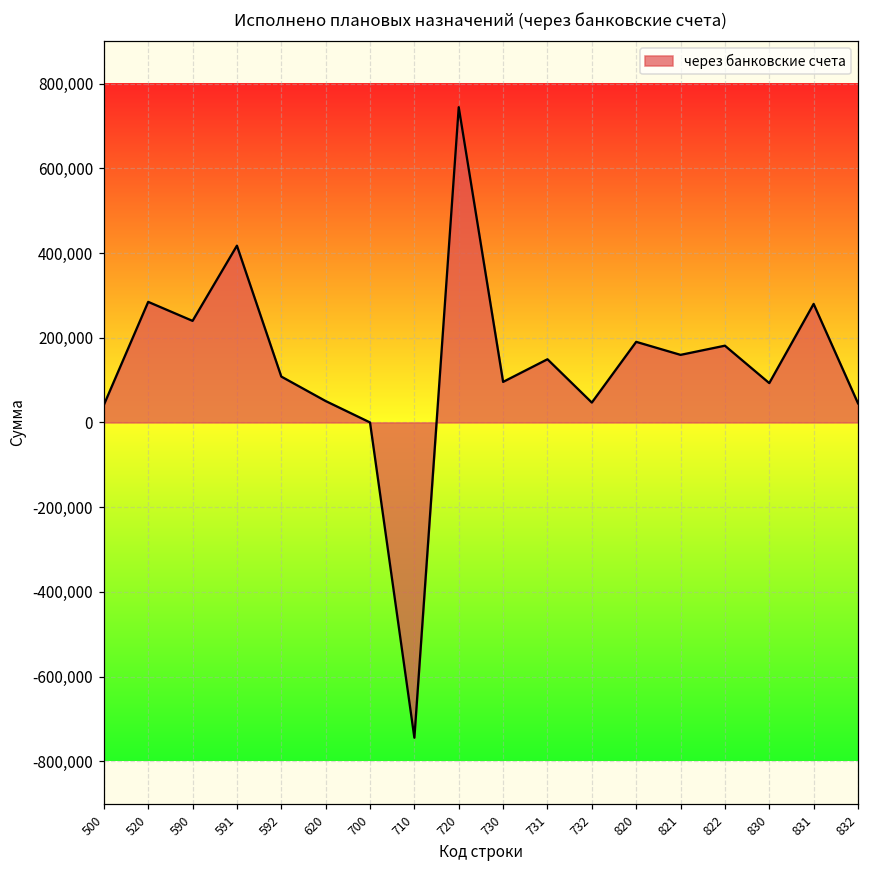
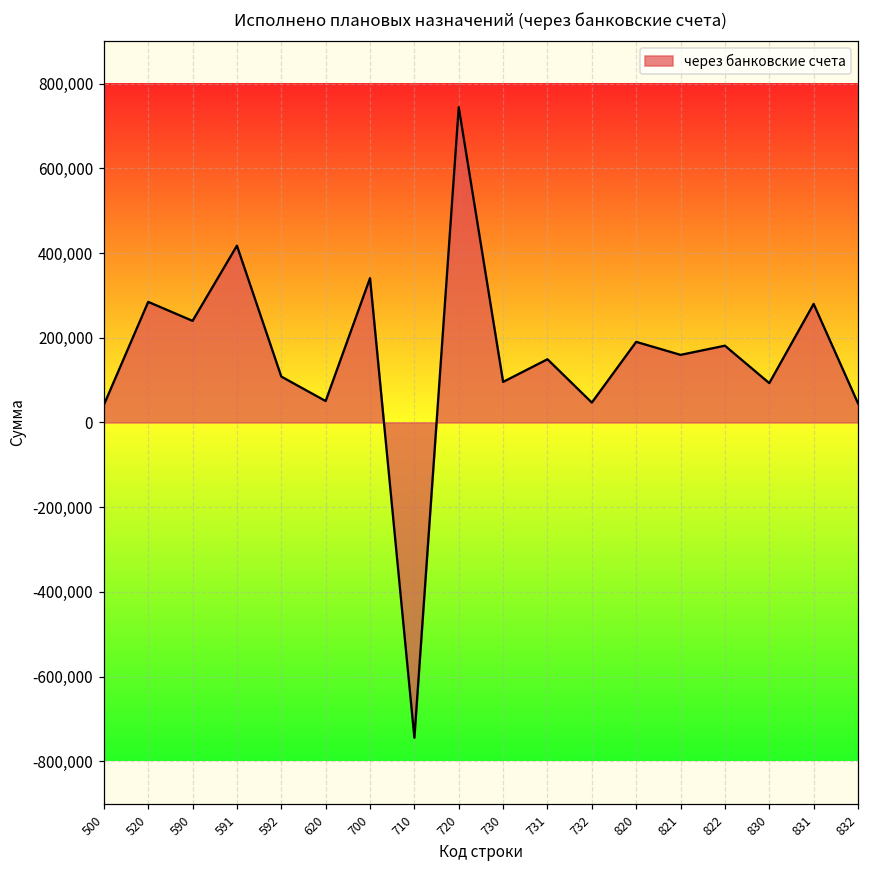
через банковские счета, 700: 0 -> 340,000
